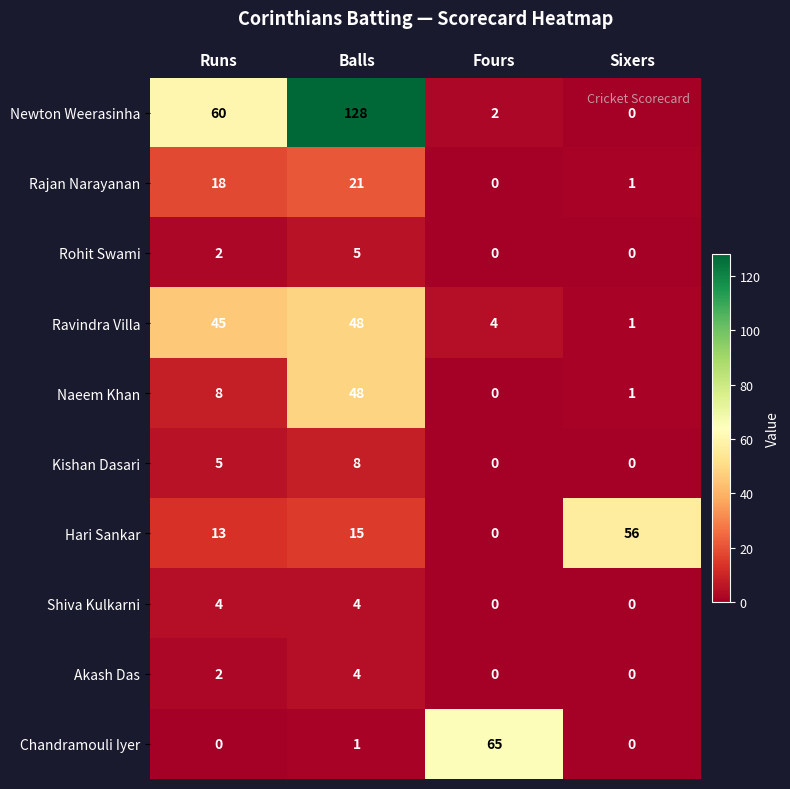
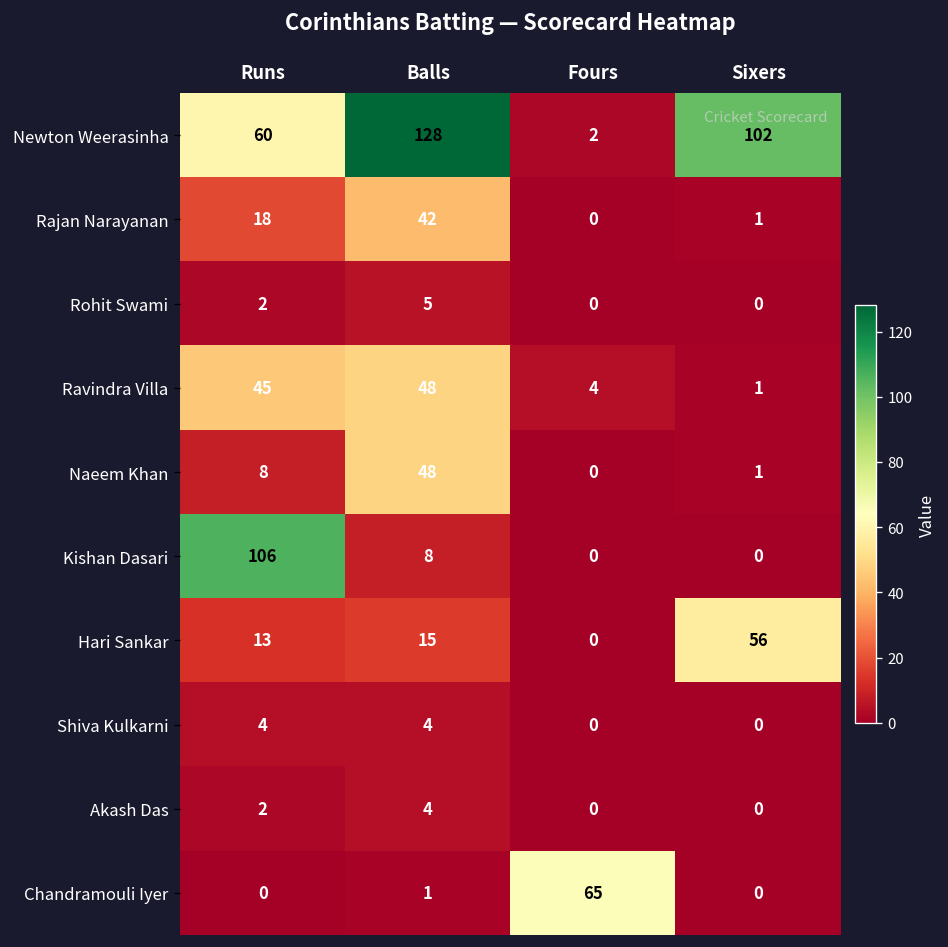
Newton Weerasinha, Sixers: 0 -> 102
Rajan Narayanan, Balls: 21 -> 42
Kishan Dasari, Runs: 5 -> 106
